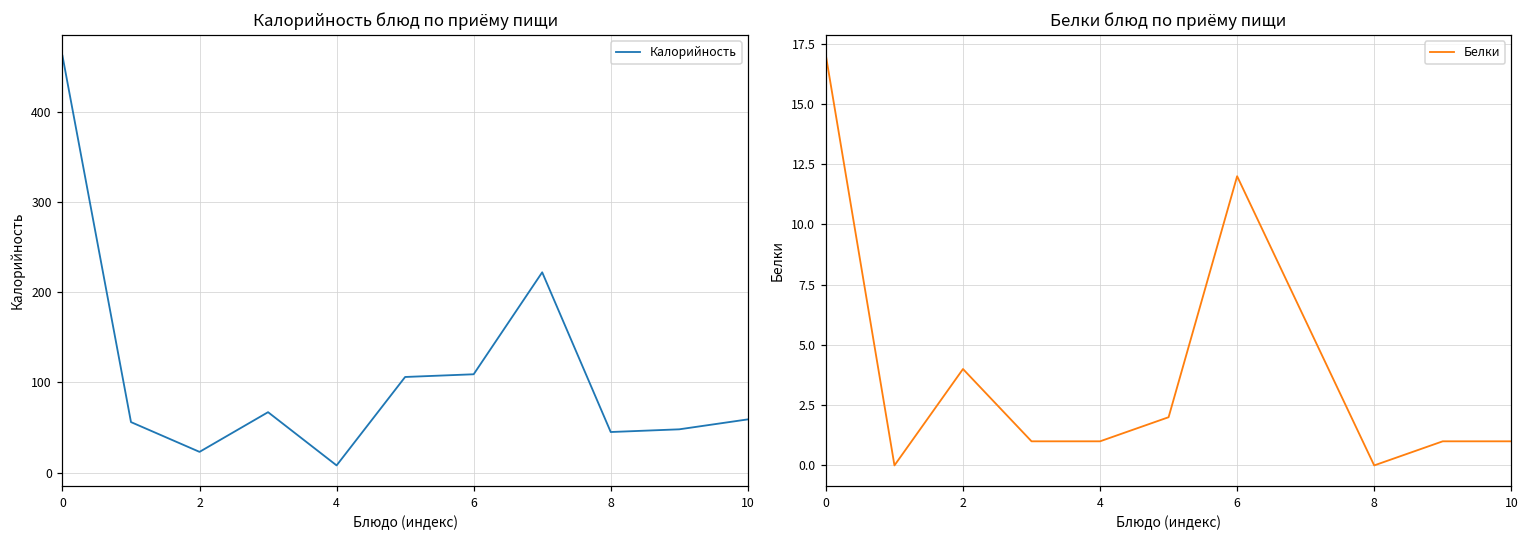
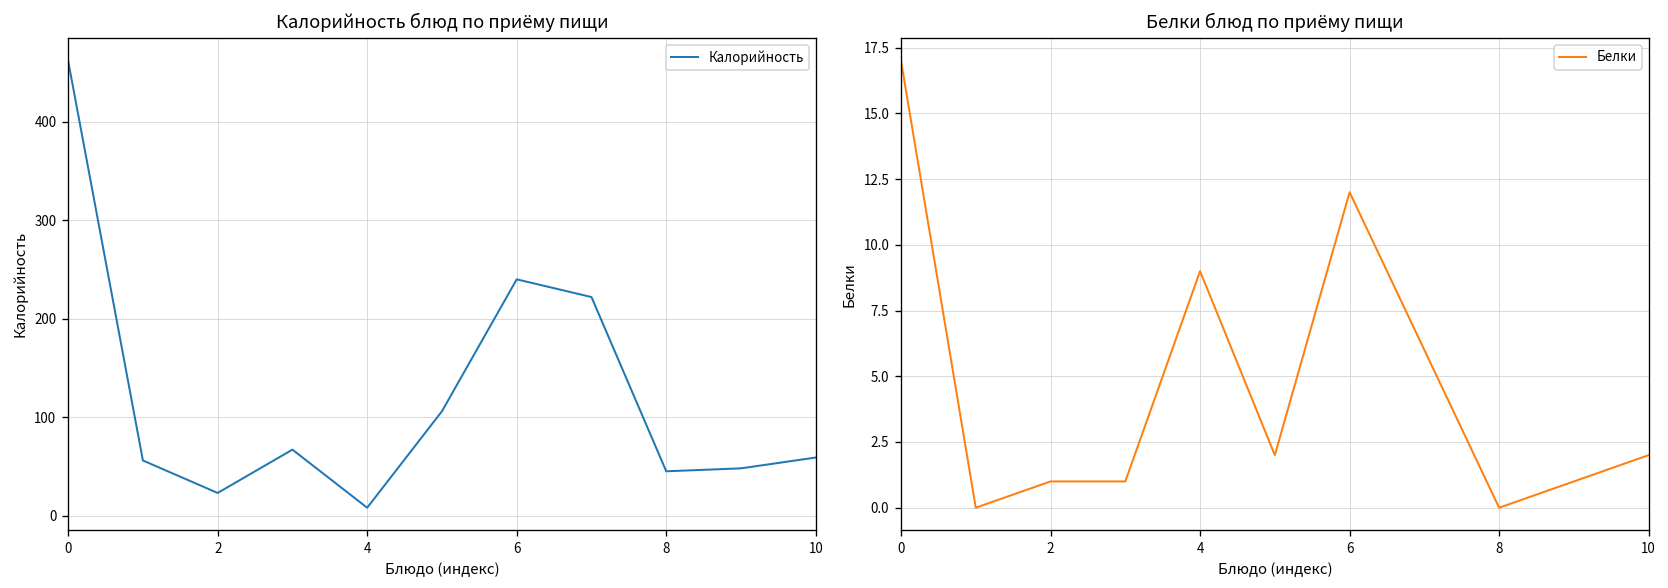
Калорийность блюд по приёму пищи, 6: 110 -> 240
Белки блюд по приёму пищи, 2: 4 -> 1
Белки блюд по приёму пищи, 4: 1 -> 9
Белки блюд по приёму пищи, 10: 1 -> 2
